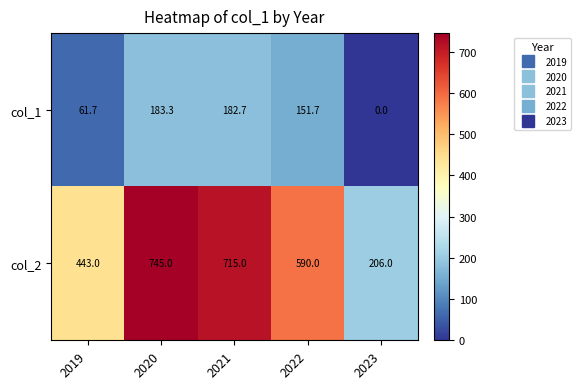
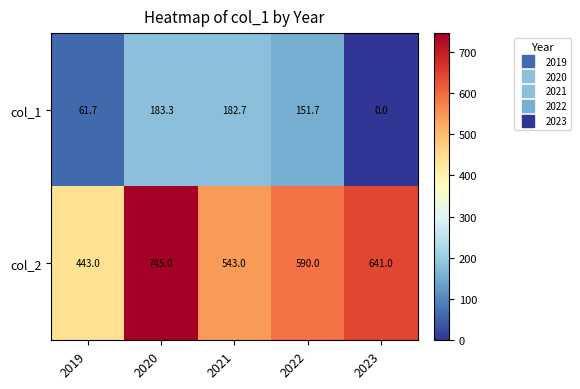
col_2, 2021: 715.0 -> 543.0
col_2, 2023: 206.0 -> 641.0
